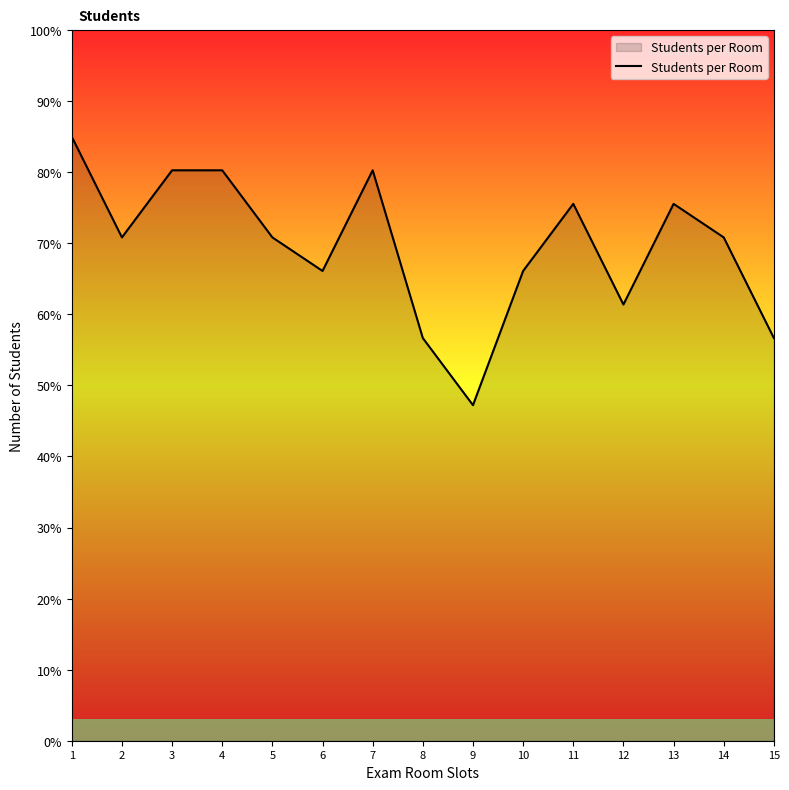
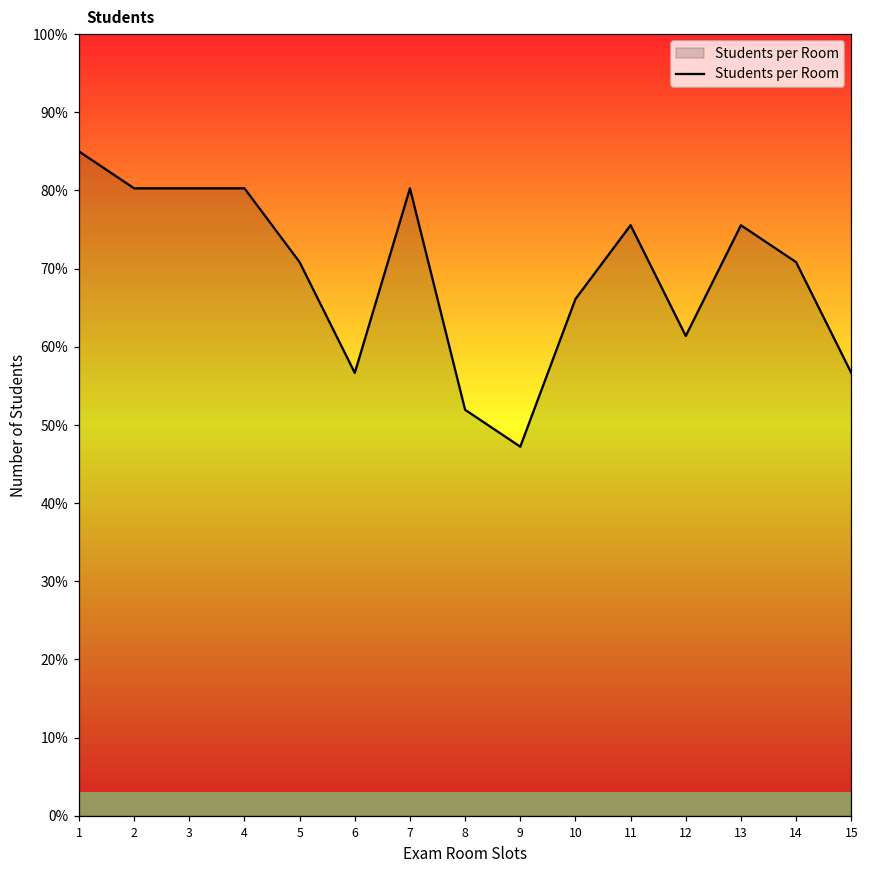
2: 71% -> 80%
6: 66% -> 57%
8: 57% -> 52%
